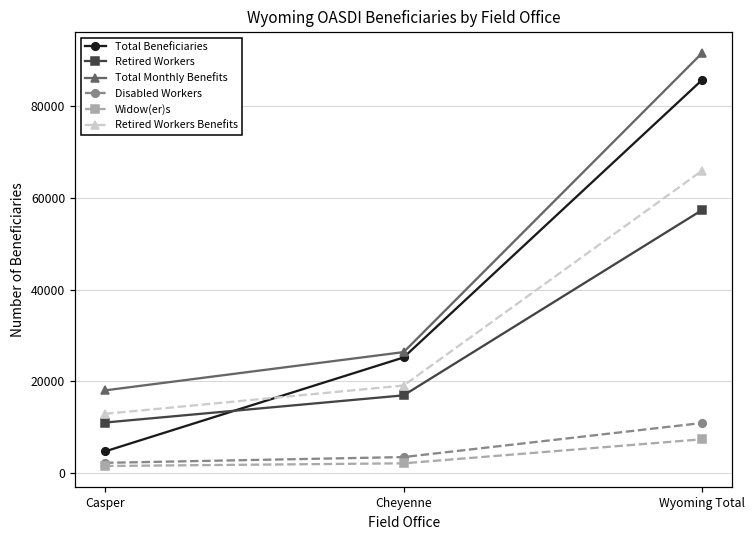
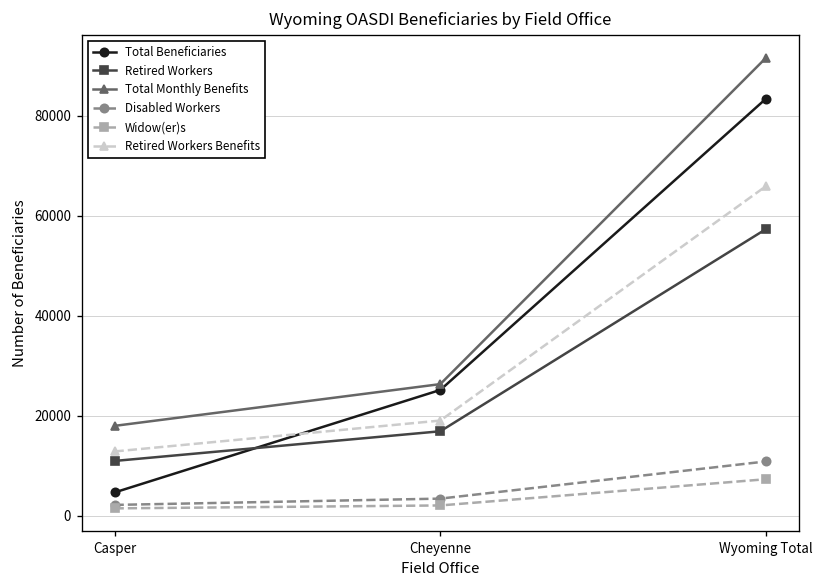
Total Beneficiaries, Wyoming Total: 86000 -> 83000
